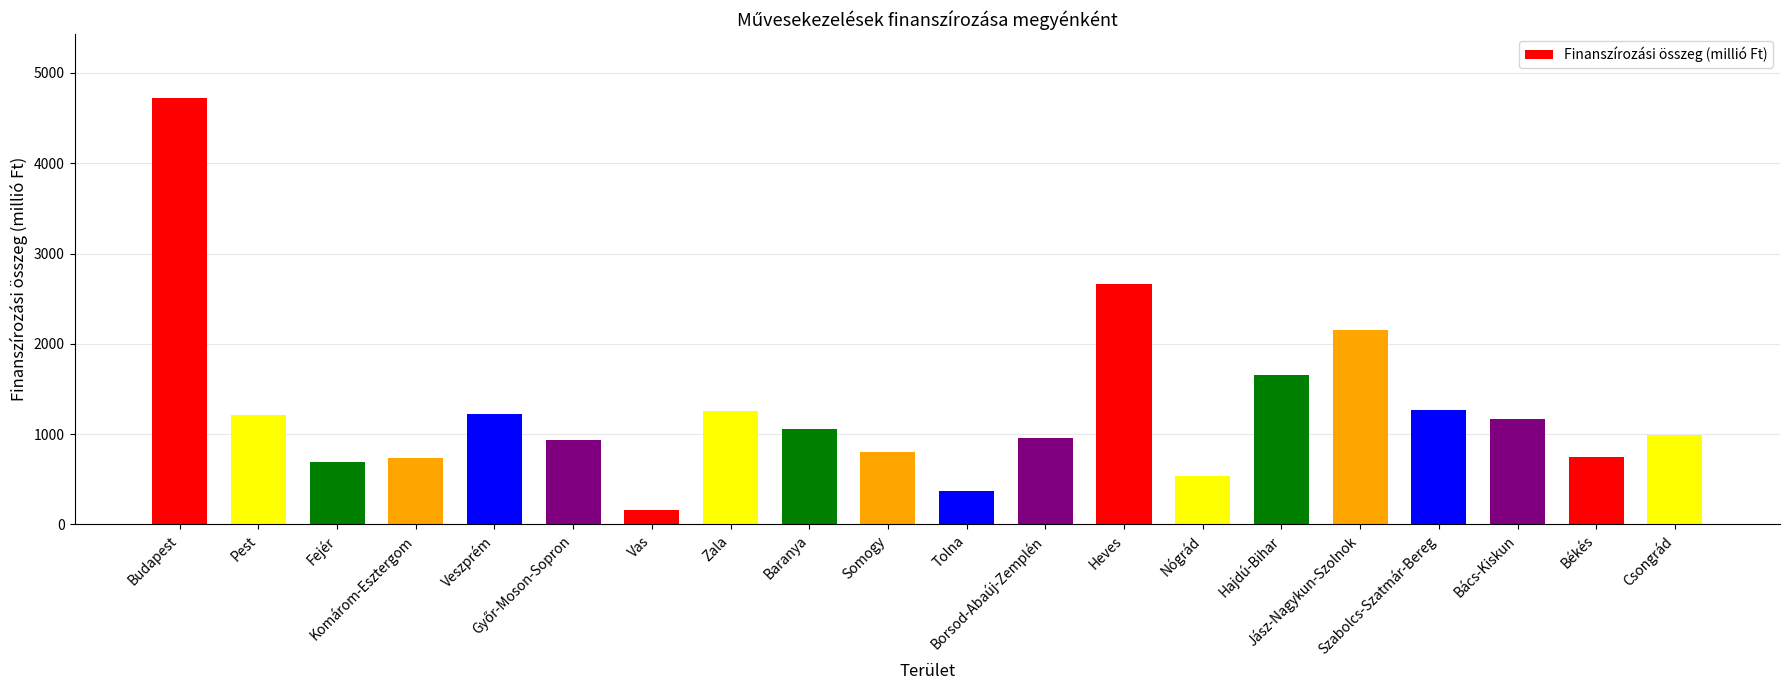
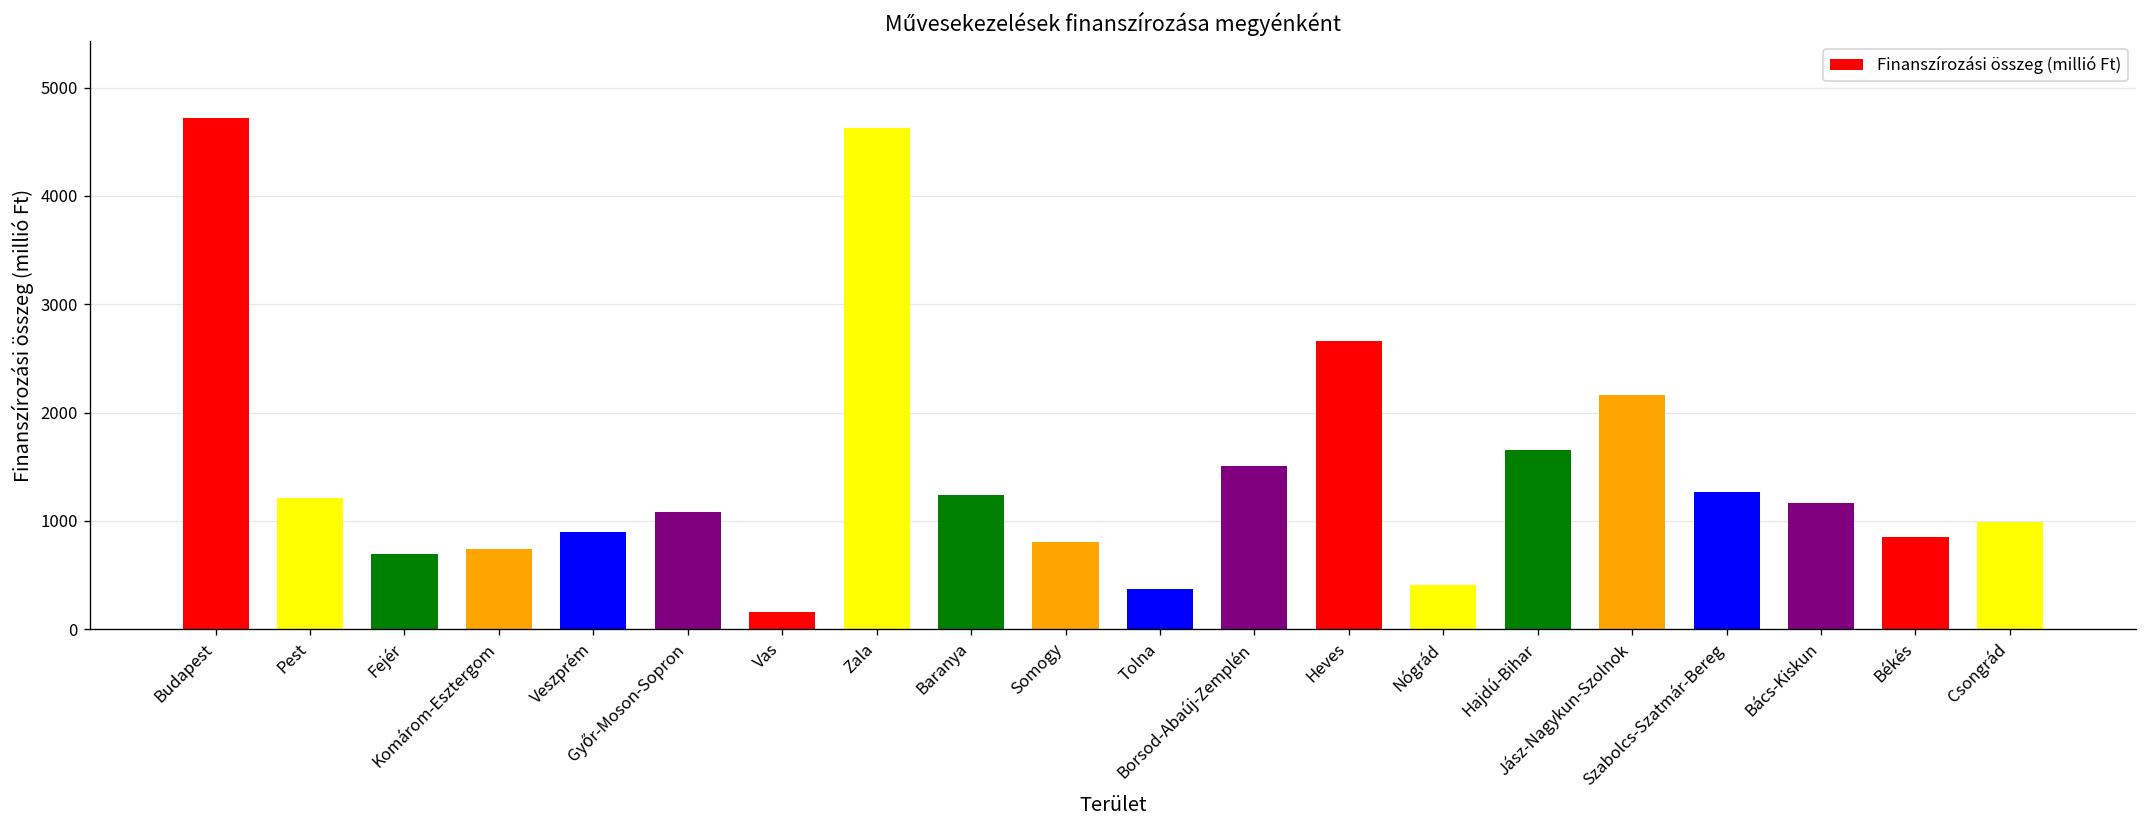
Veszprém: 1200 -> 900
Győr-Moson-Sopron: 900 -> 1100
Zala: 1300 -> 4600
Baranya: 1100 -> 1200
Borsod-Abaúj-Zemplén: 1000 -> 1500
Nógrád: 500 -> 400
Békés: 700 -> 900
